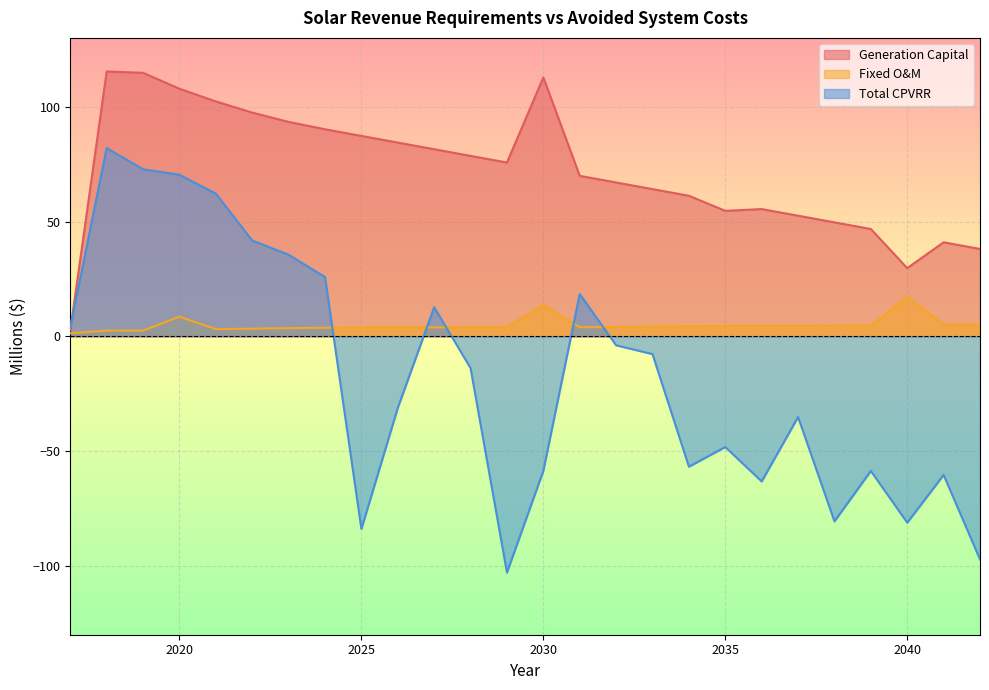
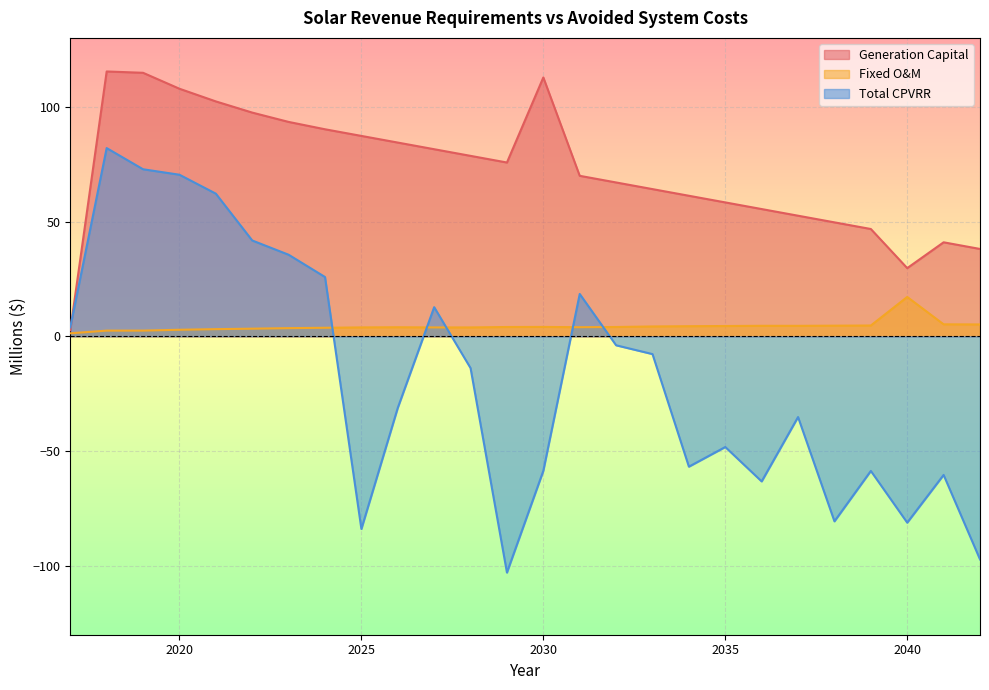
Fixed O&M, 2020: 9 -> 3
Fixed O&M, 2030: 14 -> 4
Generation Capital, 2035: 55 -> 58
